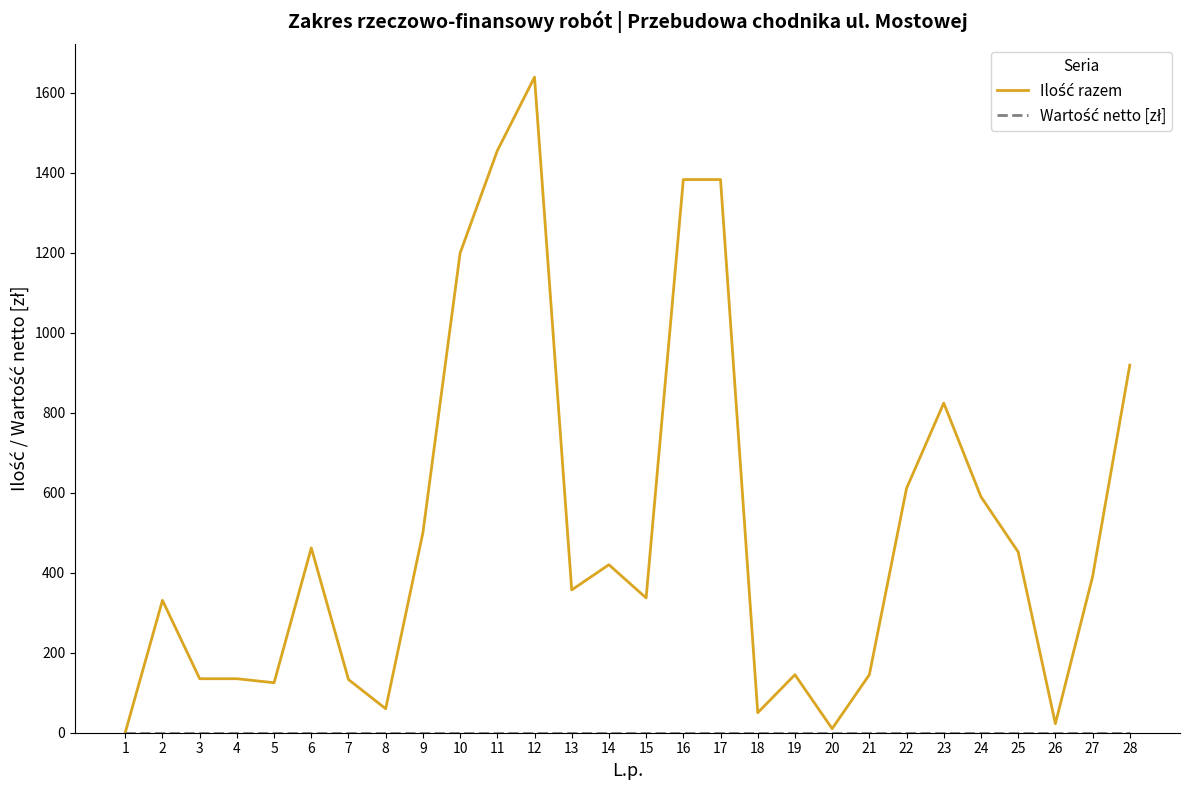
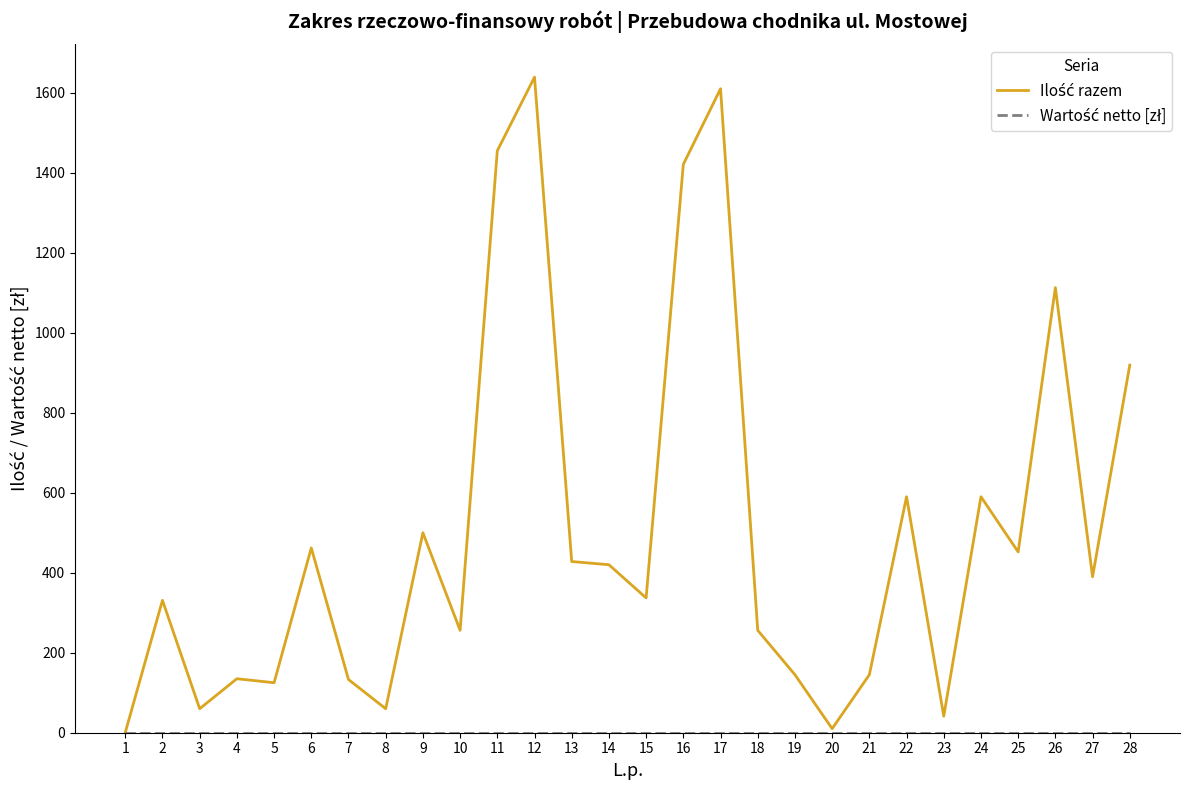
Ilość razem, 3: 140 -> 60
Ilość razem, 10: 1200 -> 260
Ilość razem, 13: 360 -> 430
Ilość razem, 16: 1380 -> 1420
Ilość razem, 17: 1380 -> 1610
Ilość razem, 18: 50 -> 260
Ilość razem, 22: 610 -> 590
Ilość razem, 23: 820 -> 40
Ilość razem, 26: 20 -> 1110
